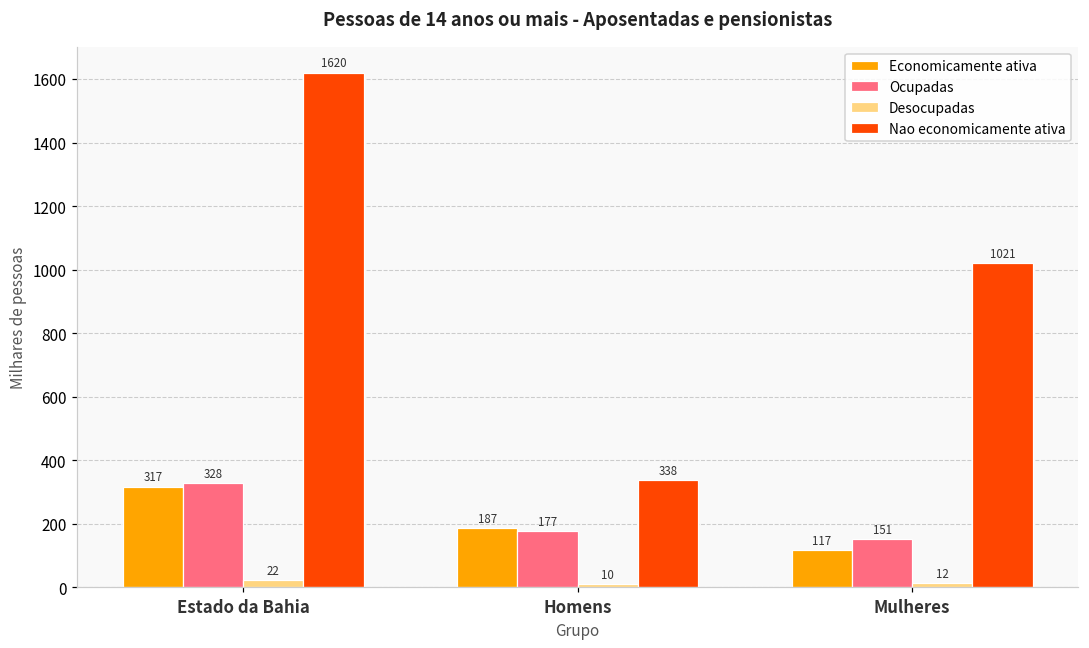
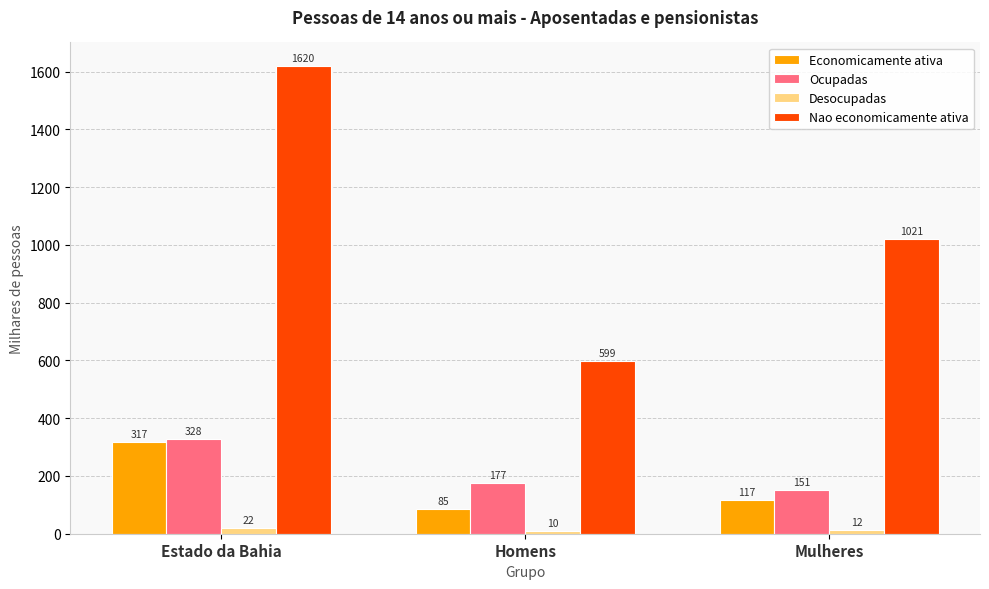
Economicamente ativa, Homens: 187 -> 85
Nao economicamente ativa, Homens: 338 -> 599
